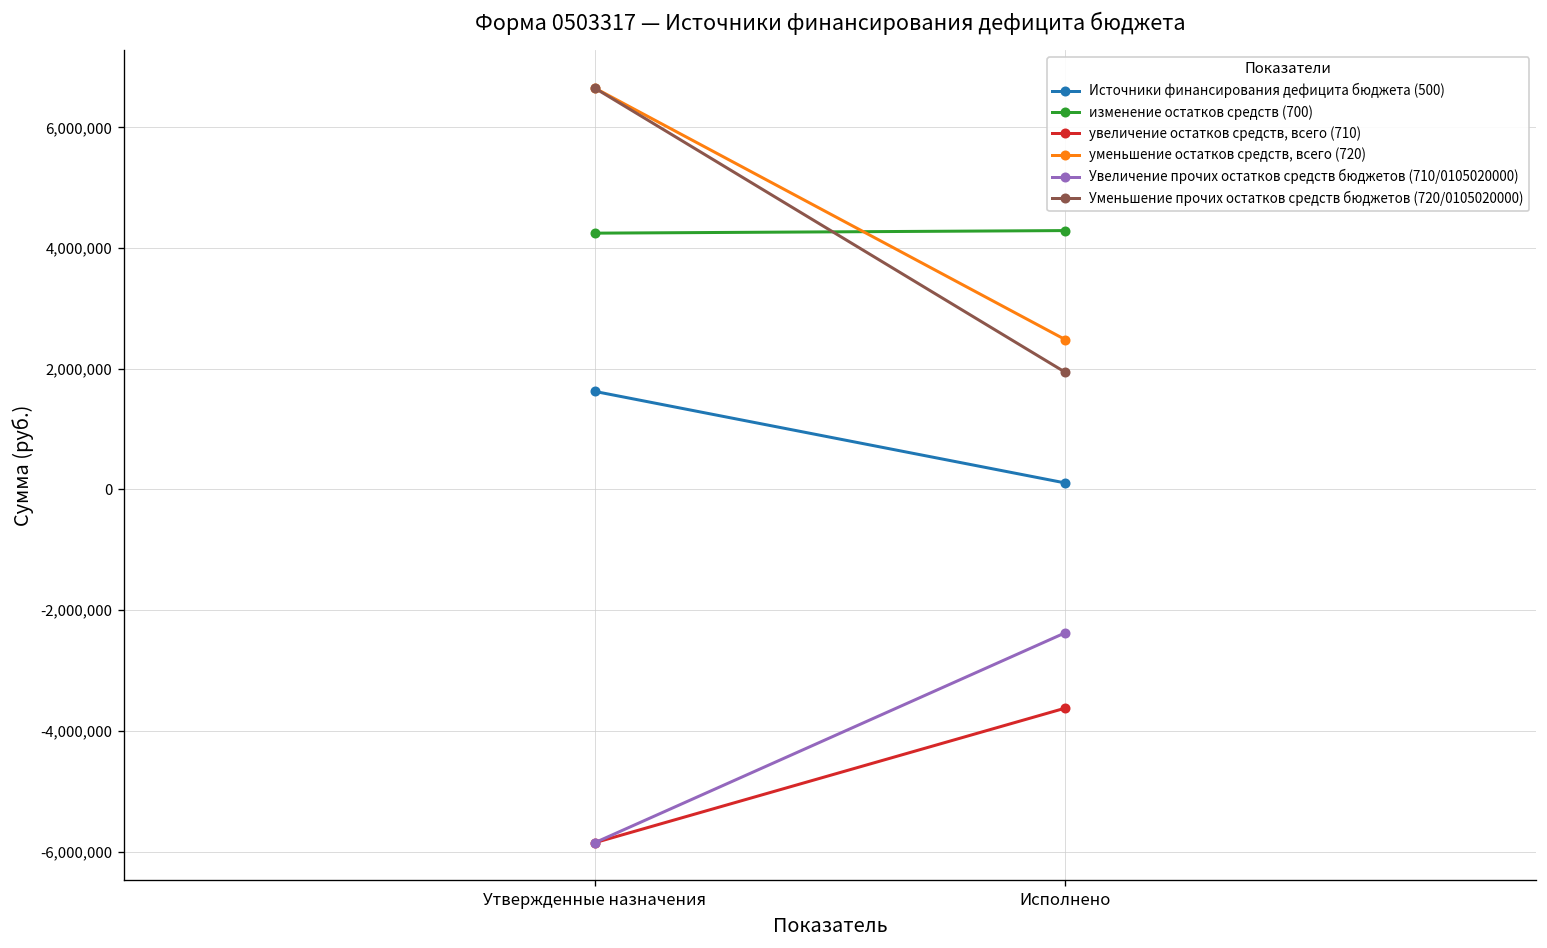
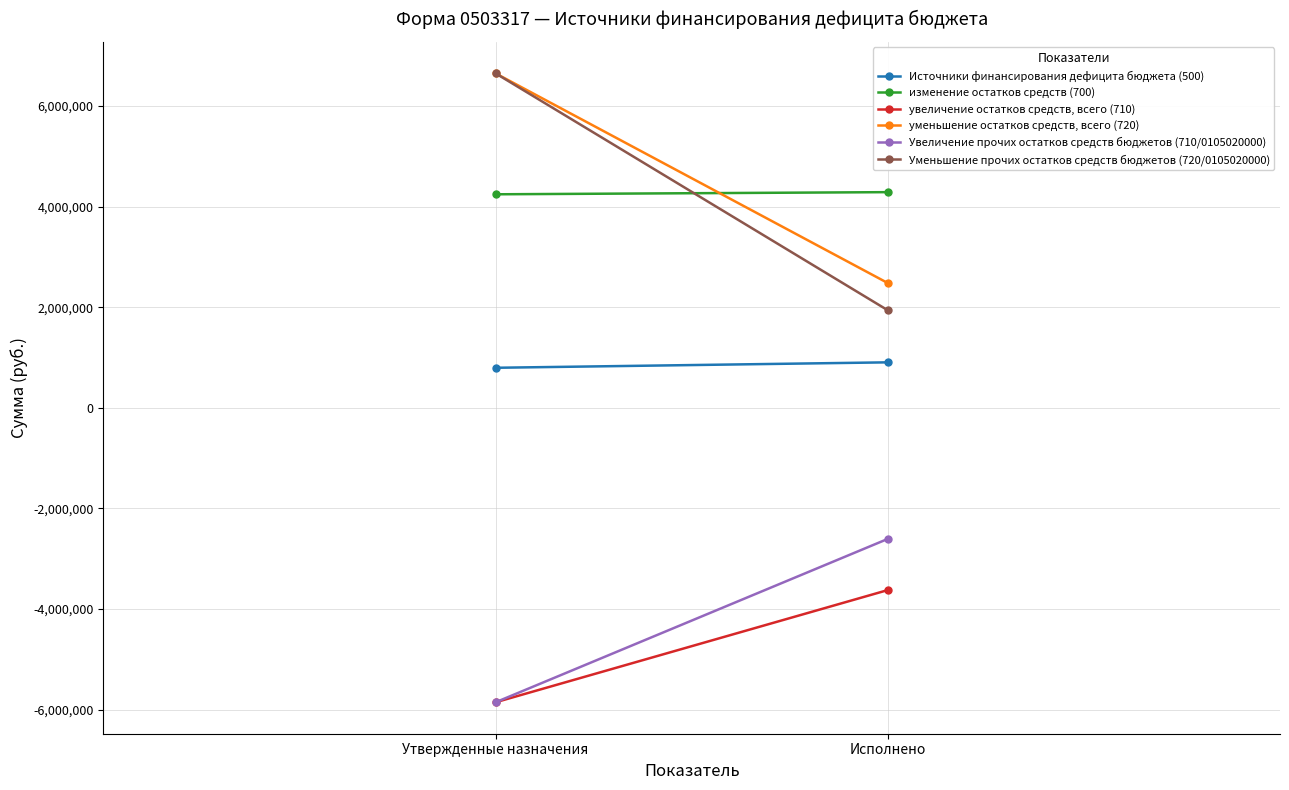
Источники финансирования дефицита бюджета (500), Утвержденные назначения: 1,600,000 -> 800,000
Источники финансирования дефицита бюджета (500), Исполнено: 100,000 -> 900,000
Увеличение прочих остатков средств бюджетов (710/0105020000), Исполнено: -2,400,000 -> -2,600,000
